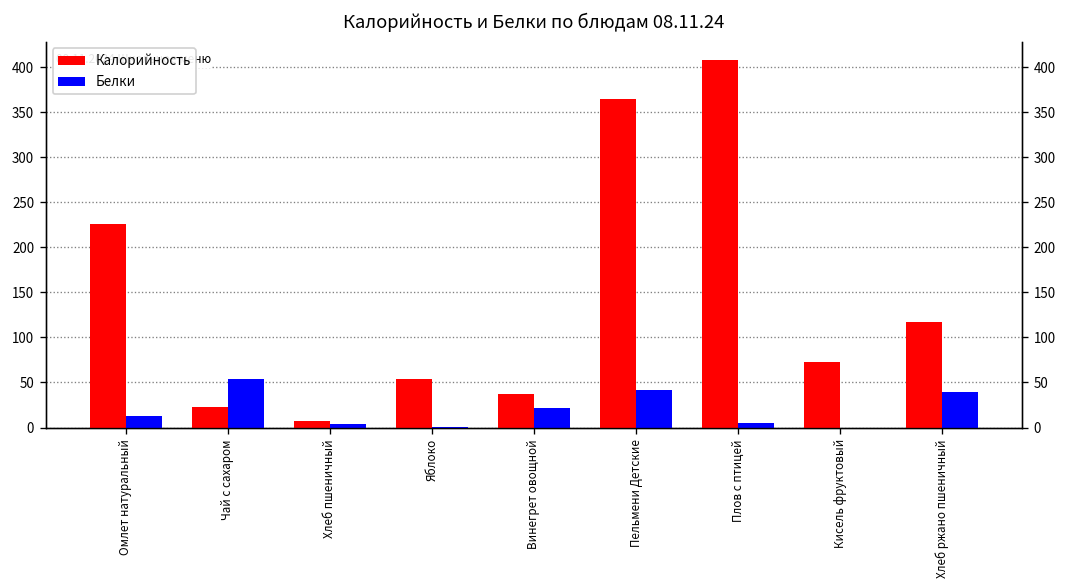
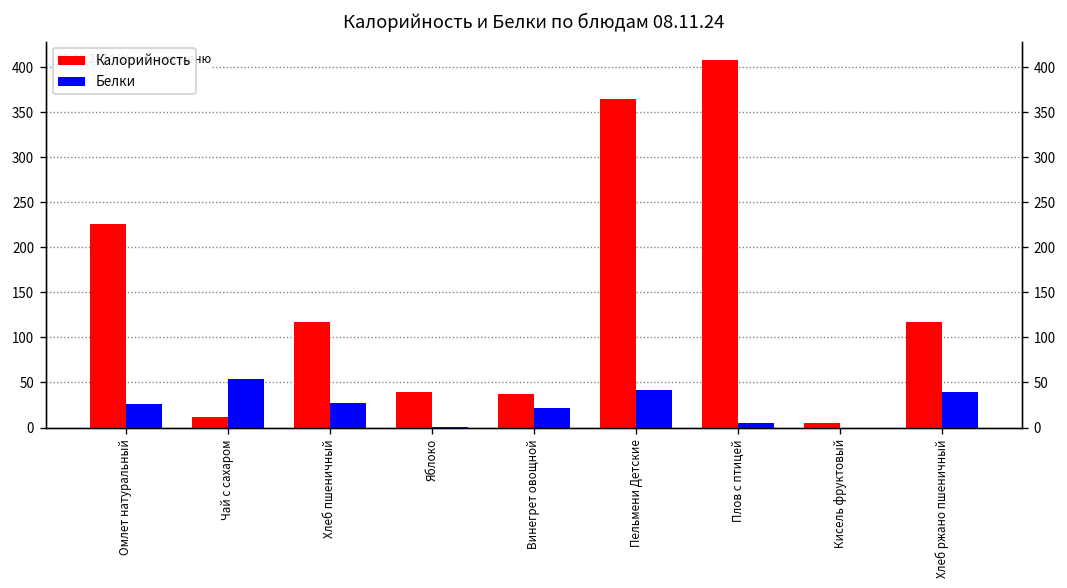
Белки, Омлет натуральный: 10 -> 30
Калорийность, Чай с сахаром: 20 -> 10
Калорийность, Хлеб пшеничный: 10 -> 120
Белки, Хлеб пшеничный: 0 -> 30
Калорийность, Яблоко: 50 -> 40
Калорийность, Кисель фруктовый: 70 -> 10
